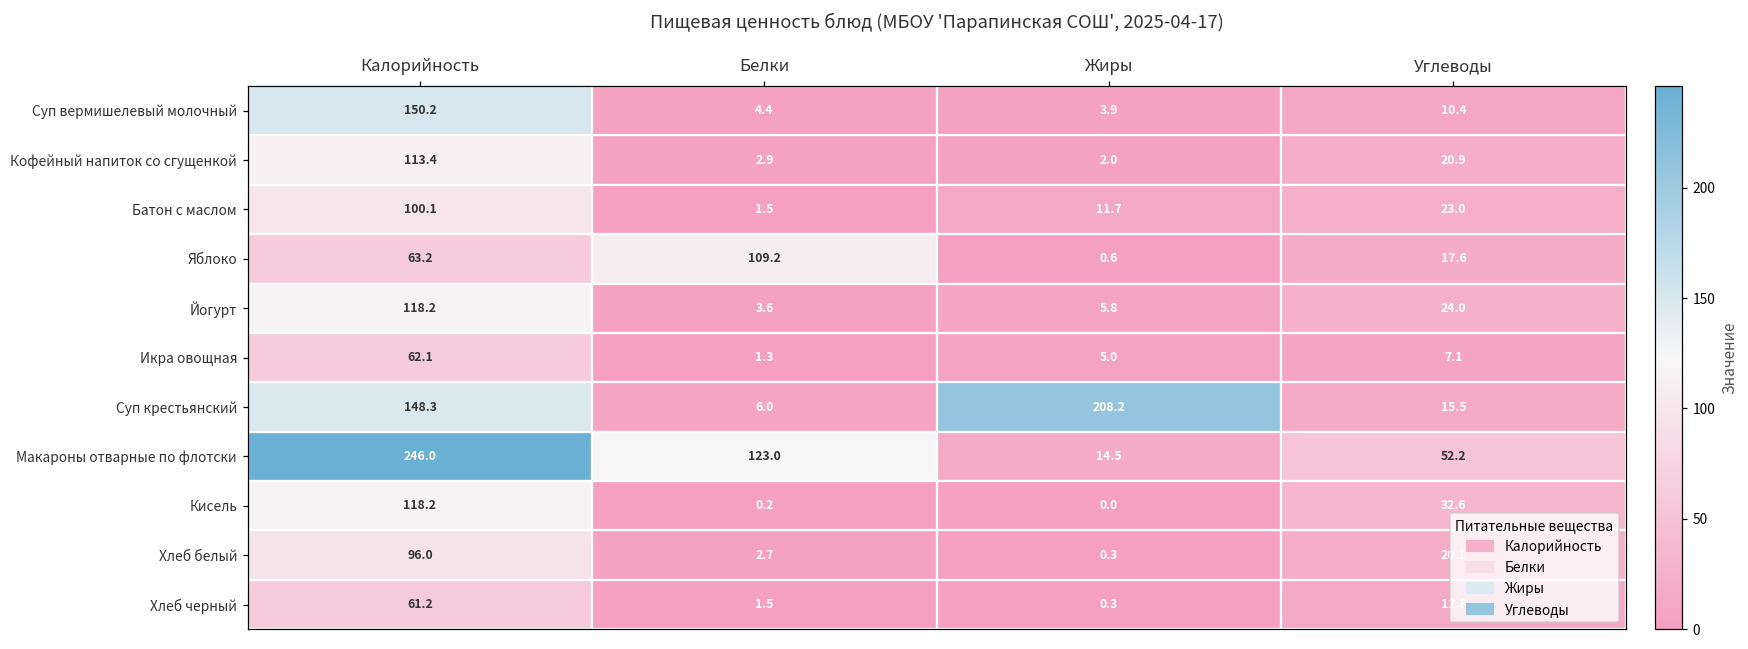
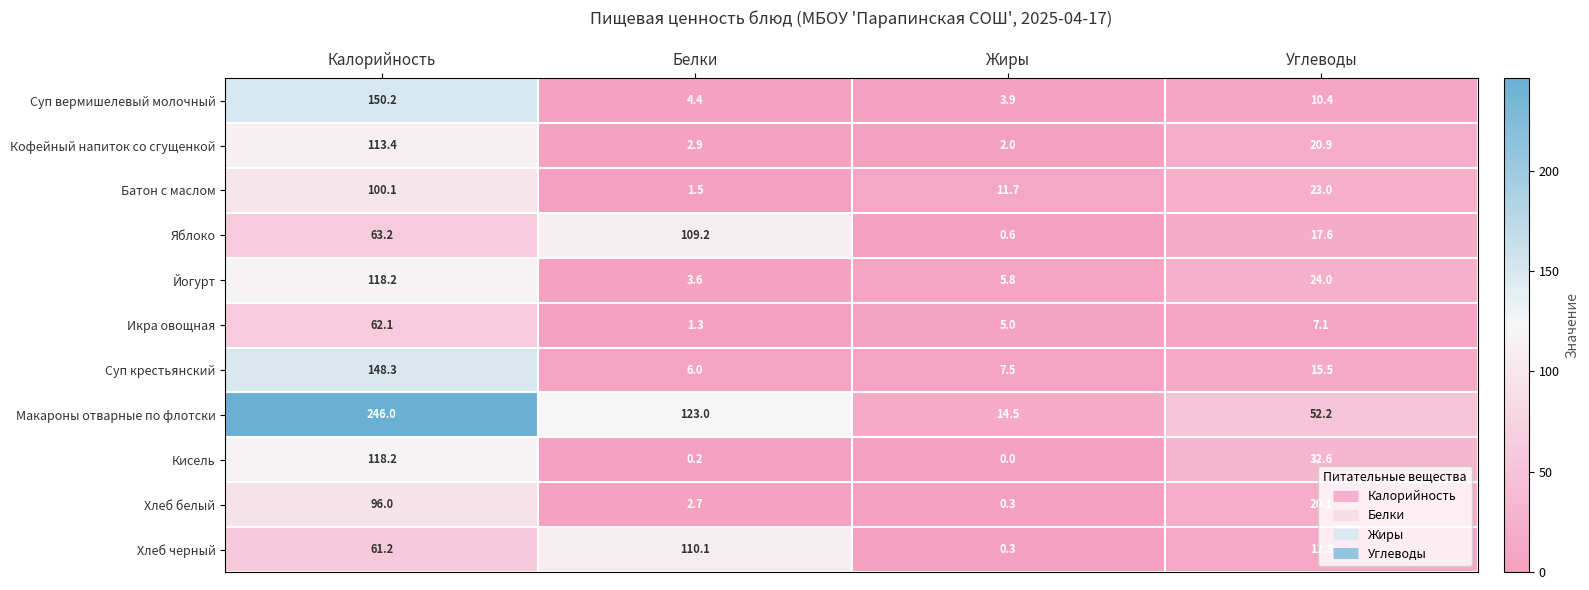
Суп крестьянский, Жиры: 208.2 -> 7.5
Хлеб черный, Белки: 1.5 -> 110.1
